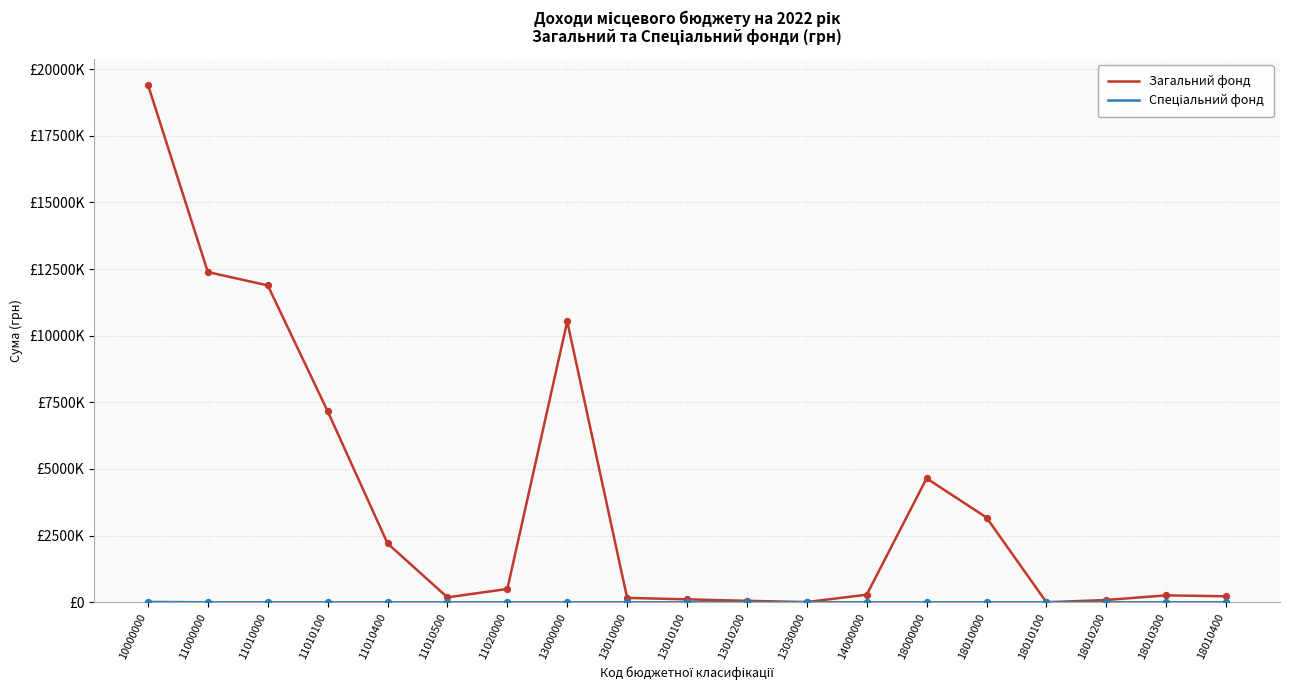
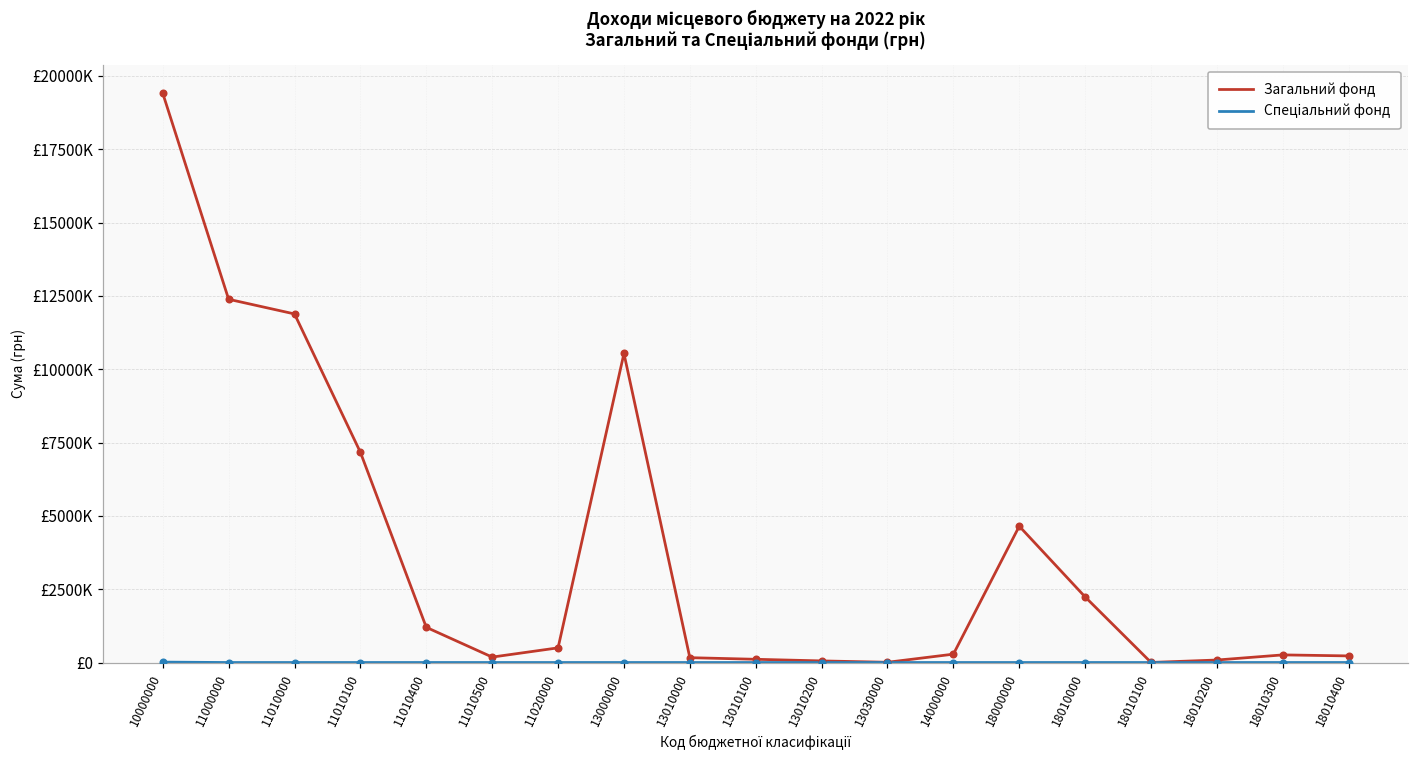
Загальний фонд, 11010400: £2200000 -> £1200000
Загальний фонд, 18010000: £3200000 -> £2200000
